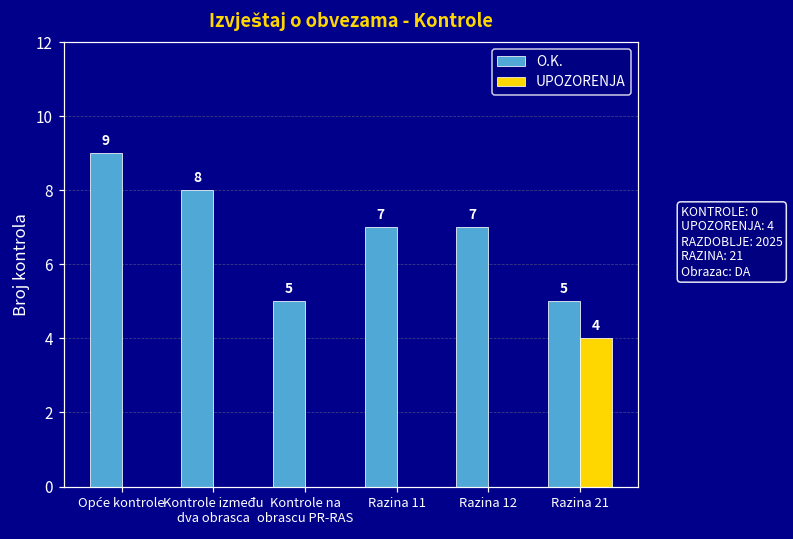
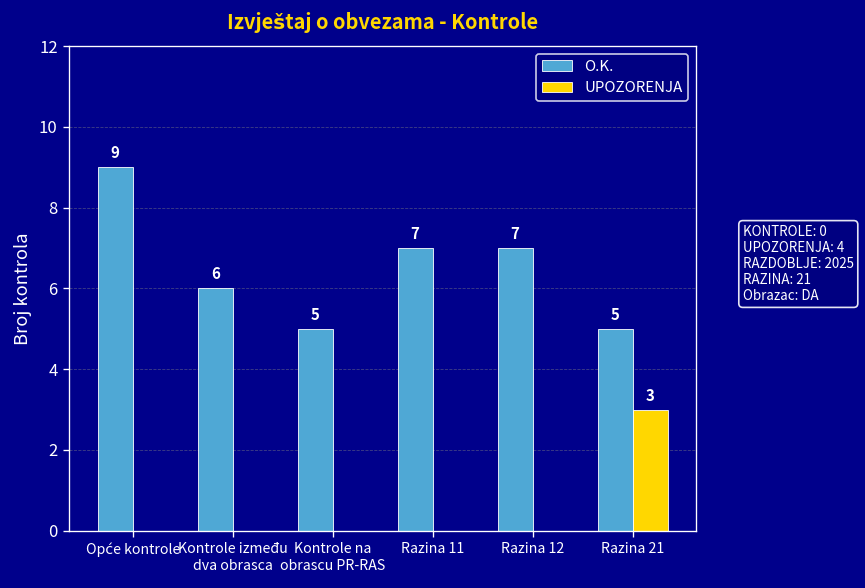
O.K., Kontrole između dva obrasca: 8 -> 6
UPOZORENJA, Razina 21: 4 -> 3
